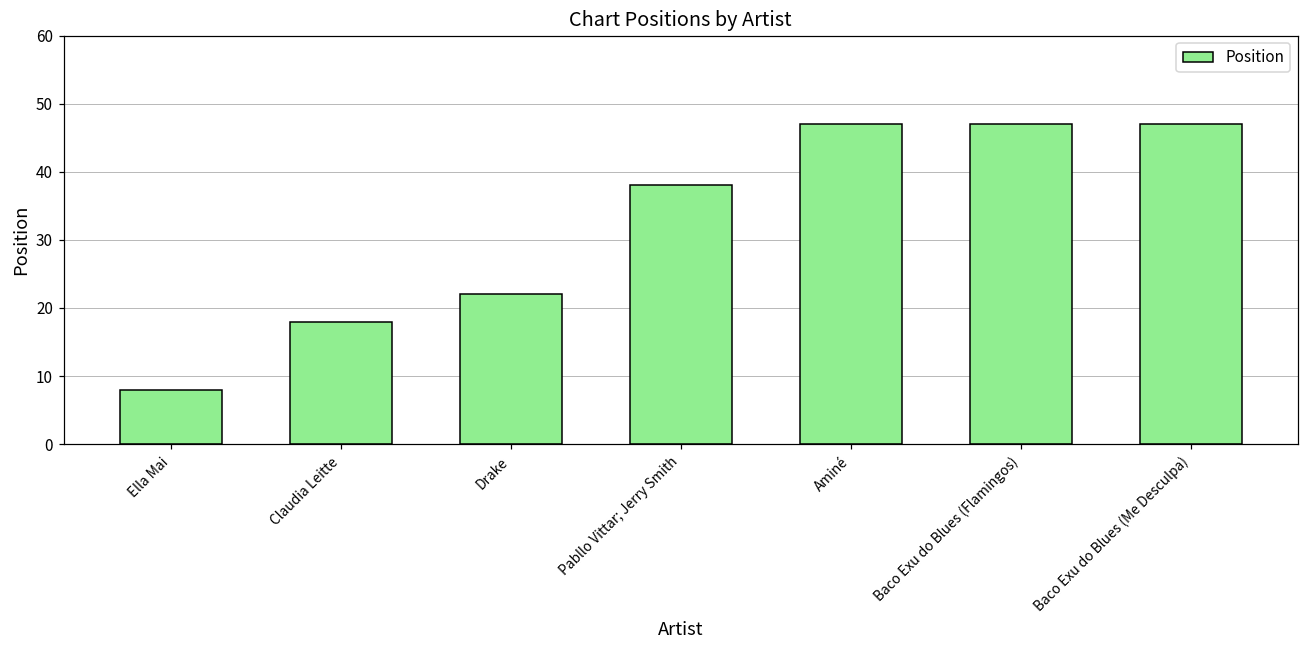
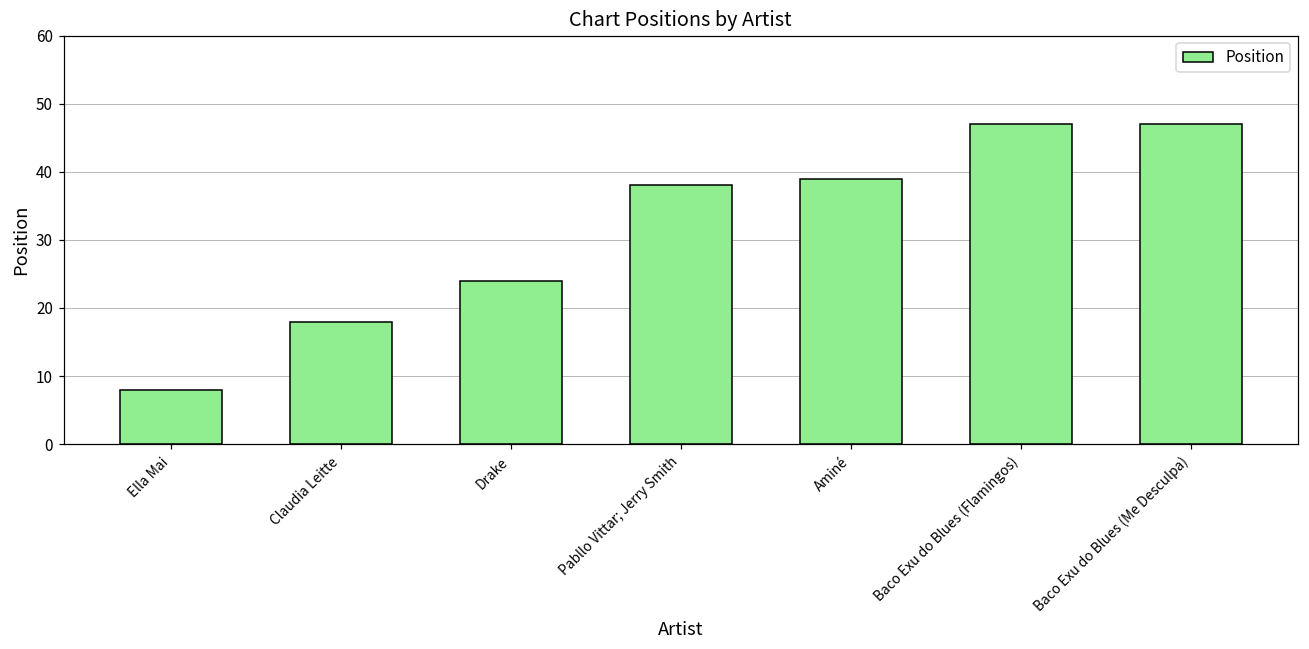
Drake: 22 -> 24
Aminé: 47 -> 39
